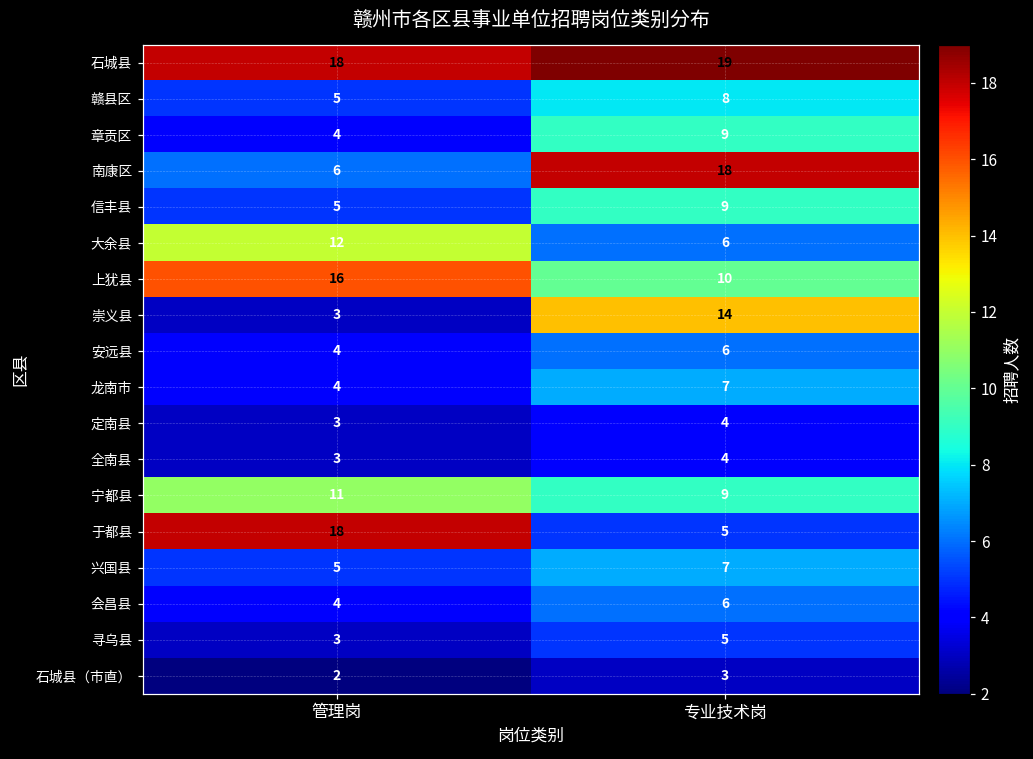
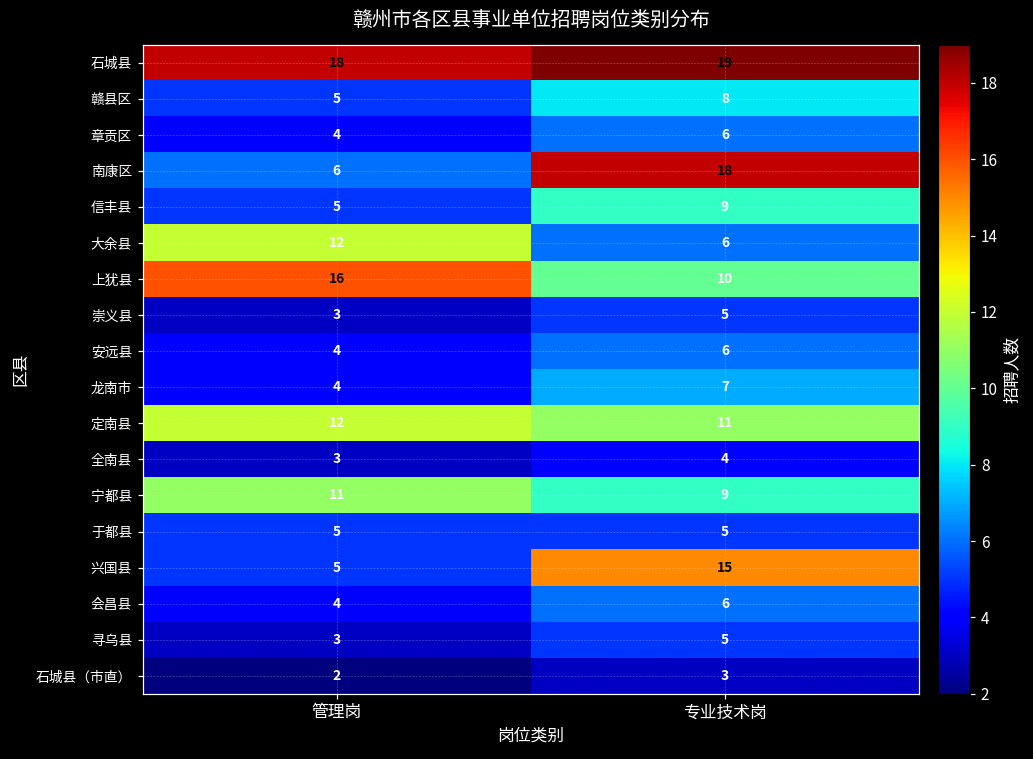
章贡区, 专业技术岗: 9 -> 6
崇义县, 专业技术岗: 14 -> 5
定南县, 管理岗: 3 -> 12
定南县, 专业技术岗: 4 -> 11
于都县, 管理岗: 18 -> 5
兴国县, 专业技术岗: 7 -> 15
